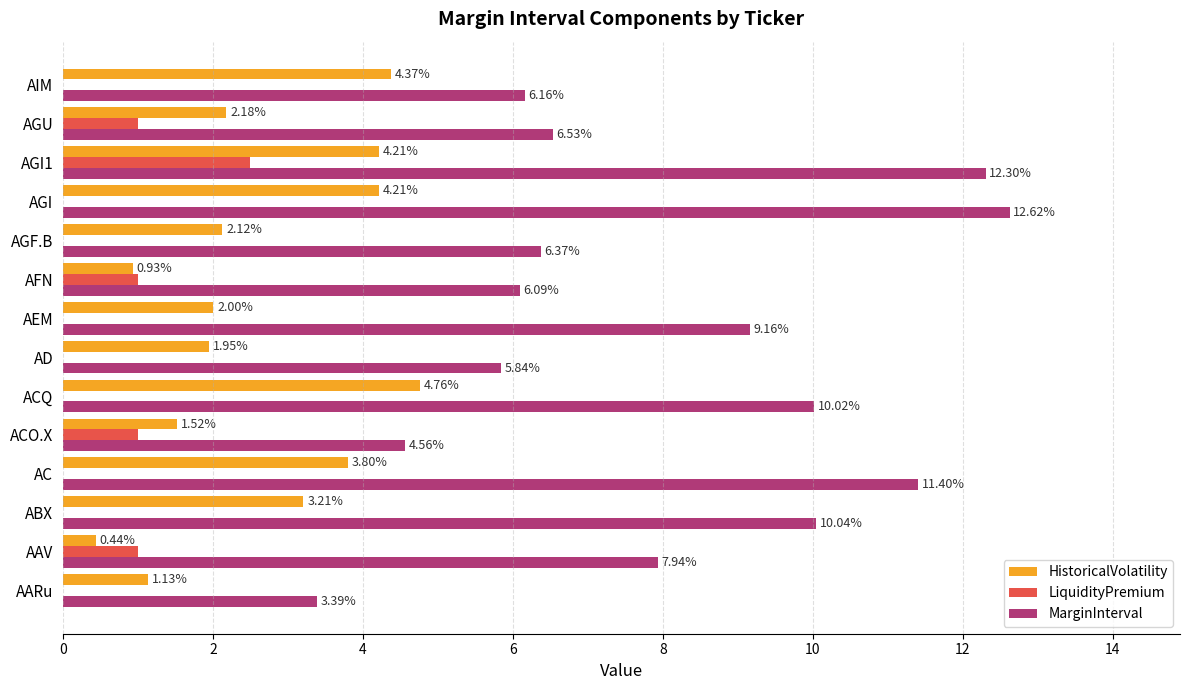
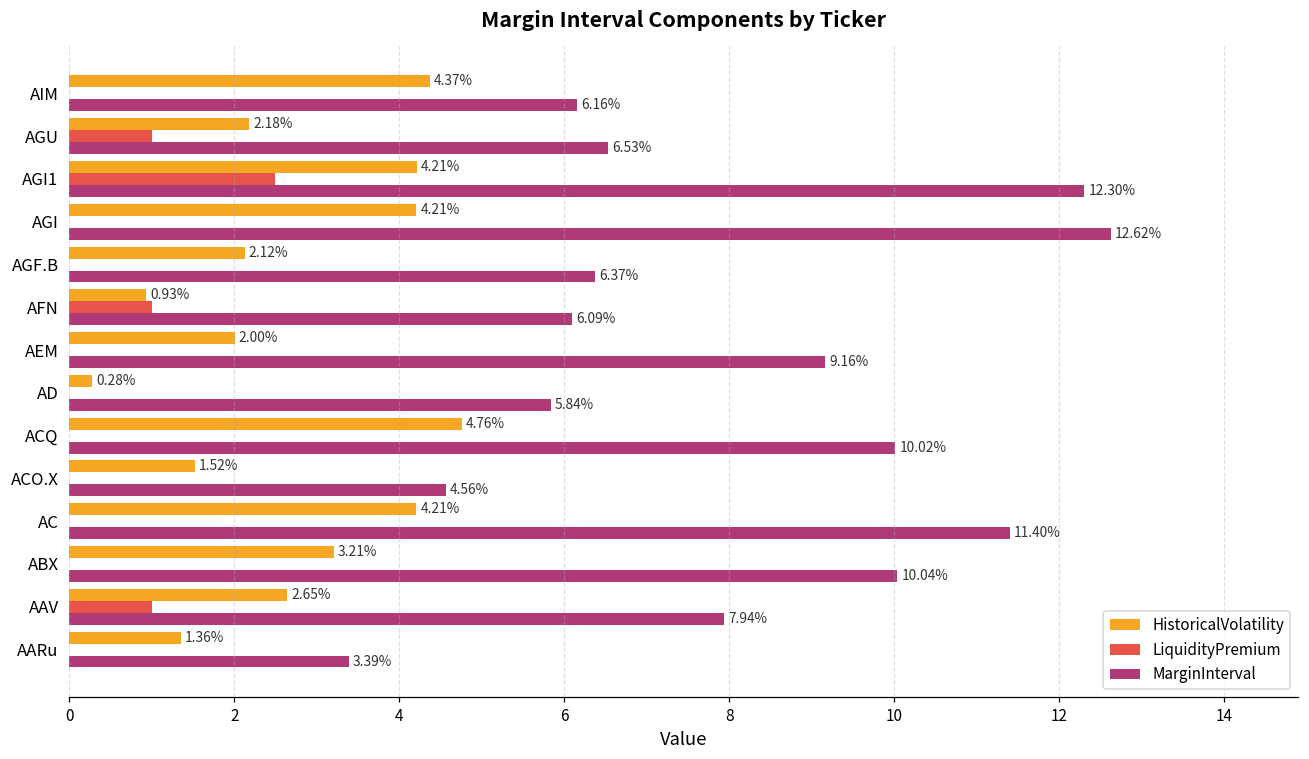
HistoricalVolatility, AD: 1.95% -> 0.28%
LiquidityPremium, ACO.X: 1 -> 0
HistoricalVolatility, AC: 3.80% -> 4.21%
HistoricalVolatility, AAV: 0.44% -> 2.65%
HistoricalVolatility, AARu: 1.13% -> 1.36%
